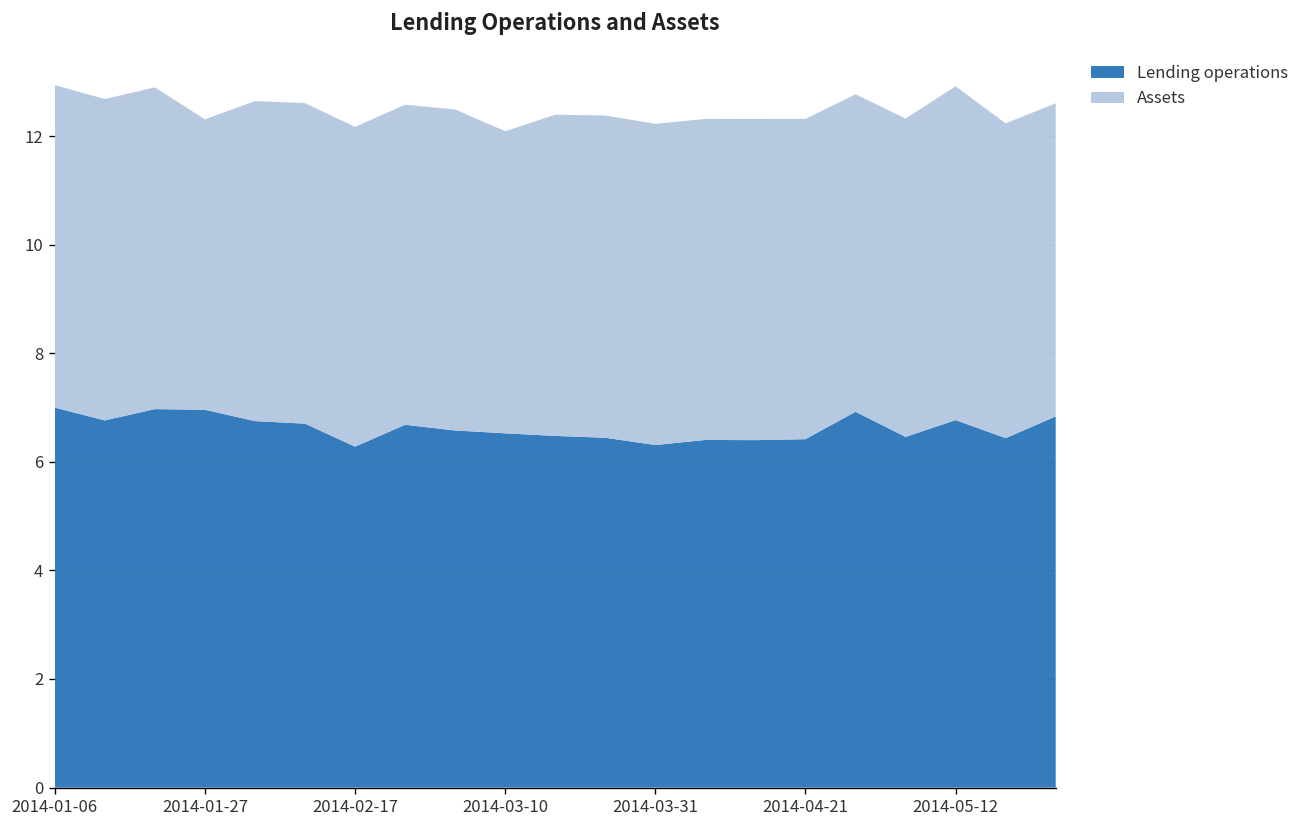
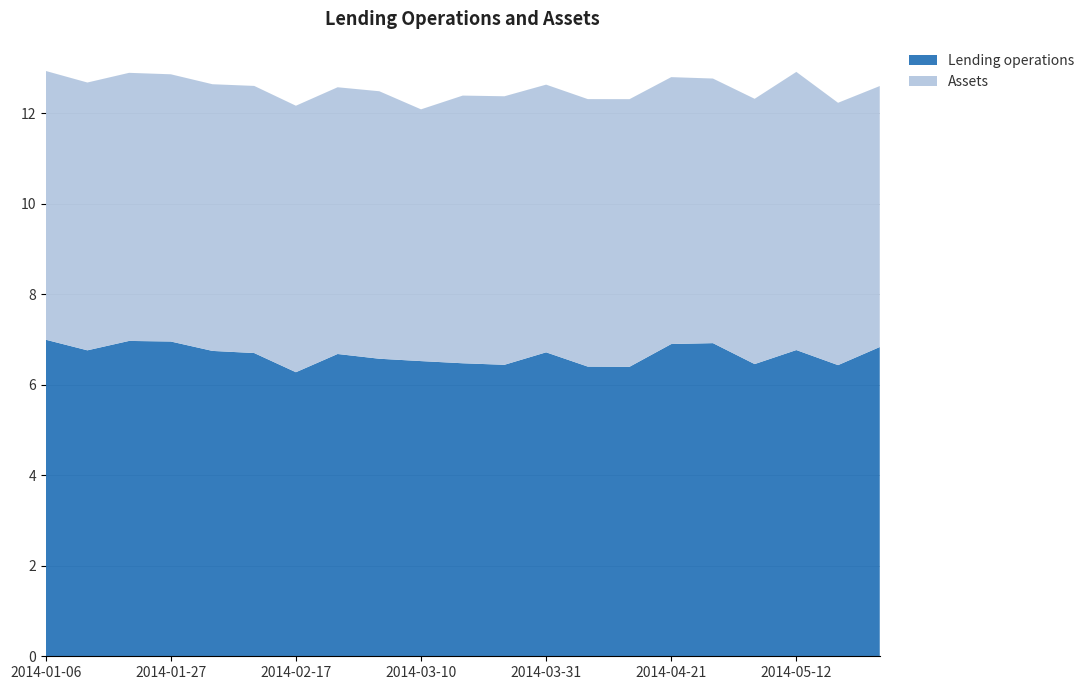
Assets, 2014-01-27: 5.4 -> 5.9
Lending operations, 2014-03-31: 6.3 -> 6.7
Lending operations, 2014-04-21: 6.4 -> 6.9
